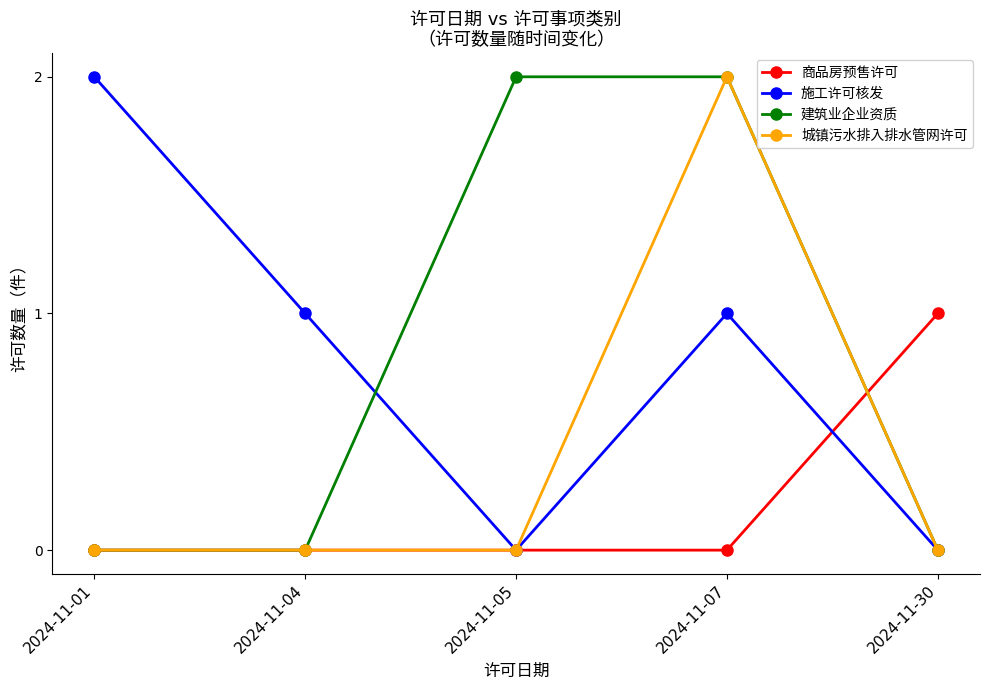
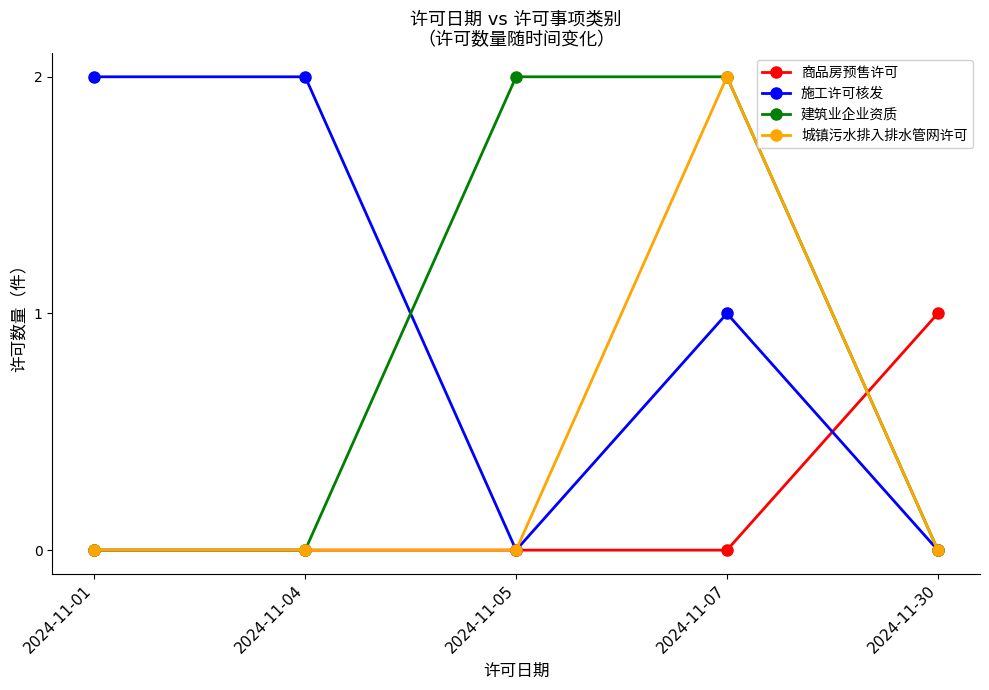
施工许可核发, 2024-11-04: 1 -> 2
